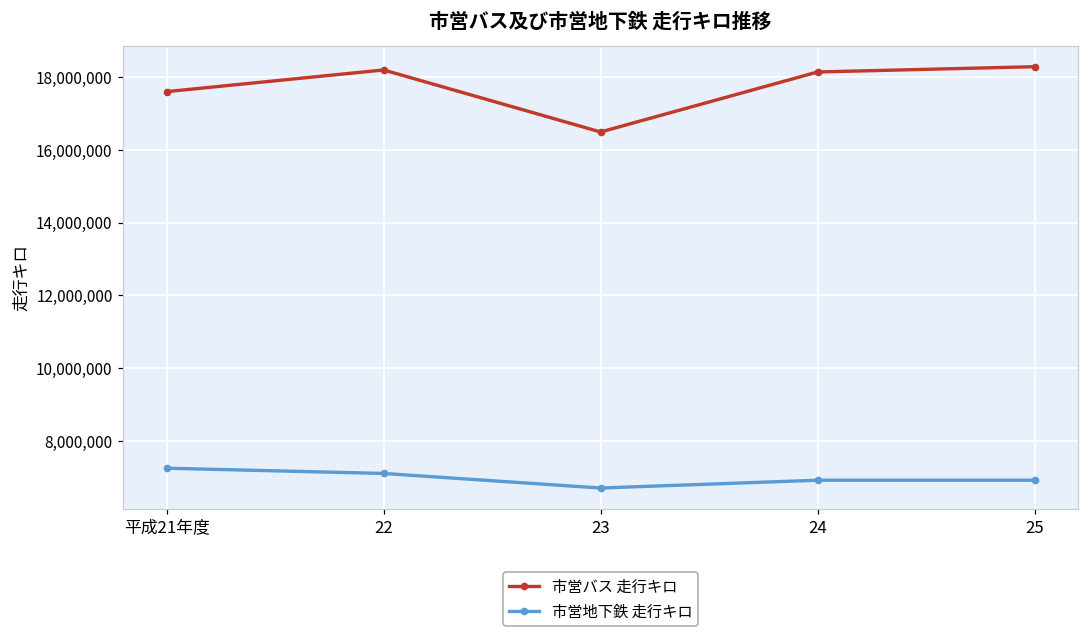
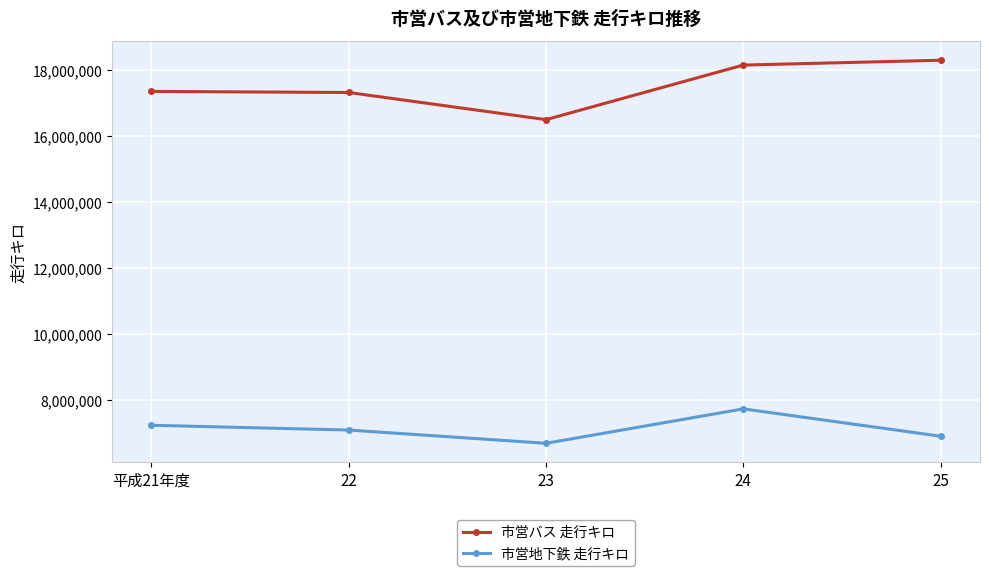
市営バス 走行キロ, 平成21年度: 17,600,000 -> 17,300,000
市営バス 走行キロ, 22: 18,200,000 -> 17,300,000
市営地下鉄 走行キロ, 24: 6,900,000 -> 7,700,000
